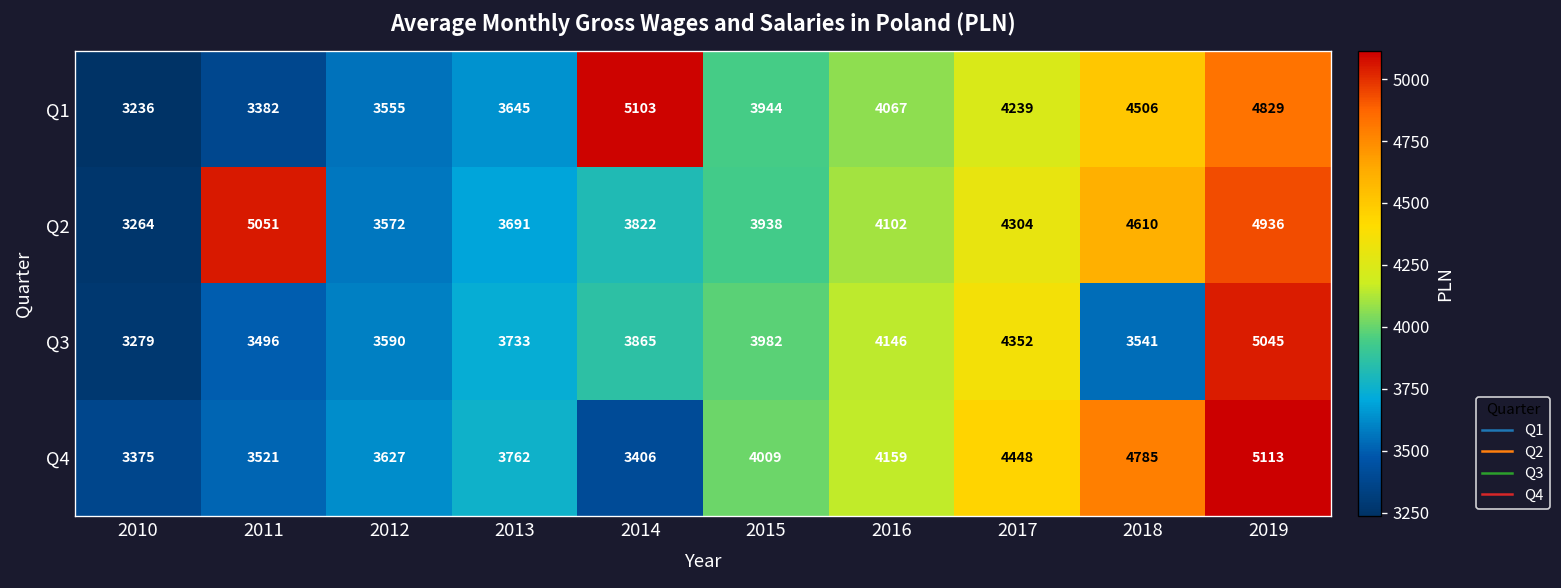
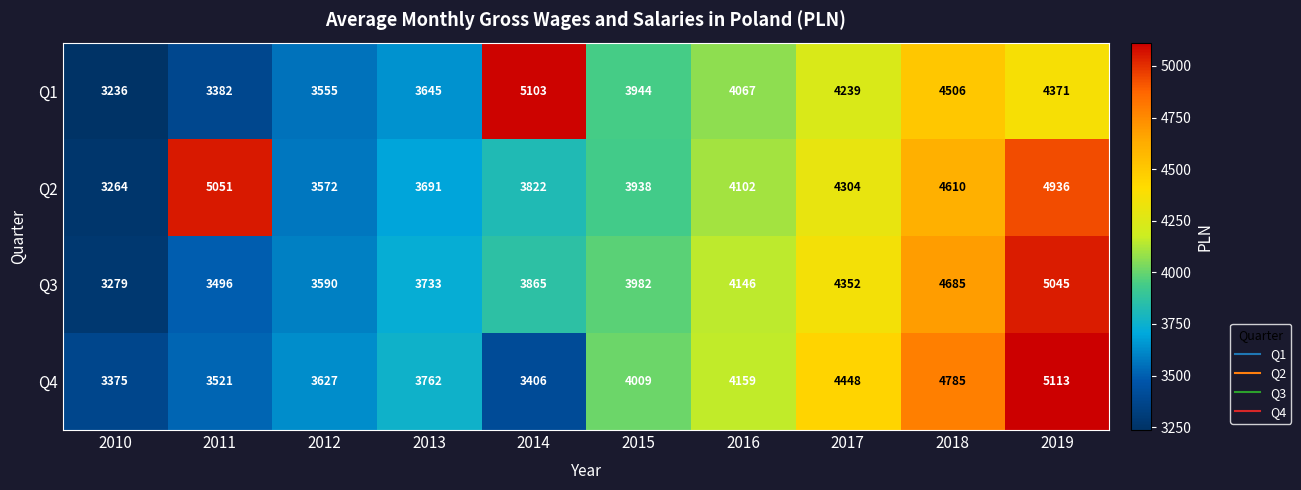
Q1, 2019: 4829 -> 4371
Q3, 2018: 3541 -> 4685
